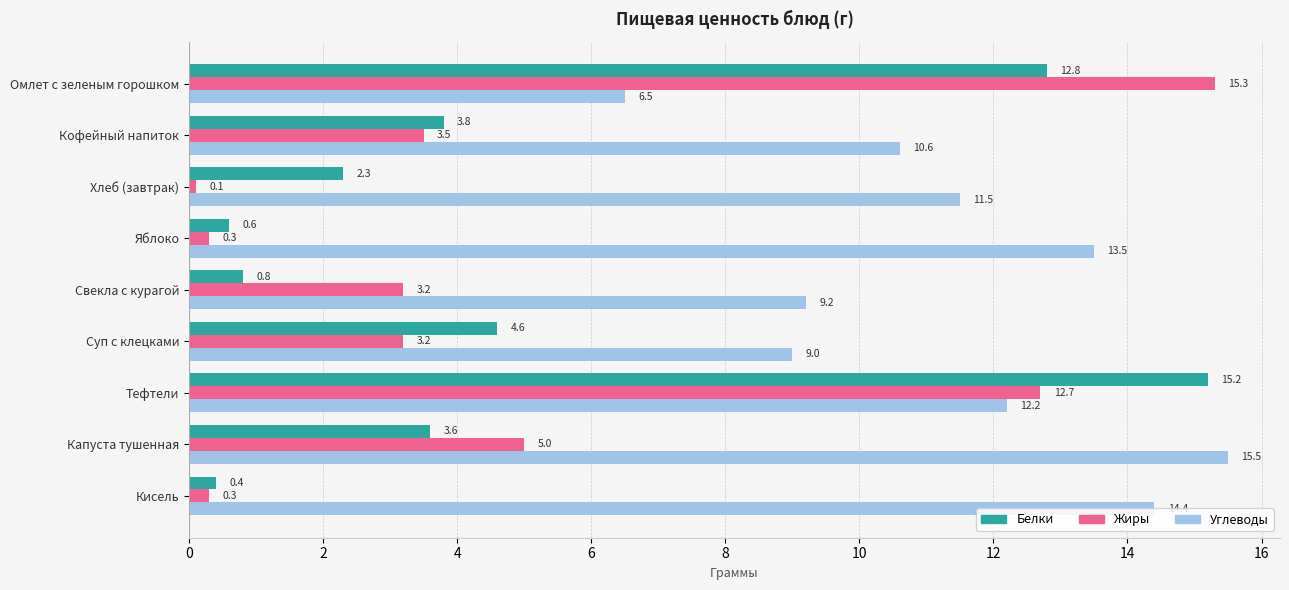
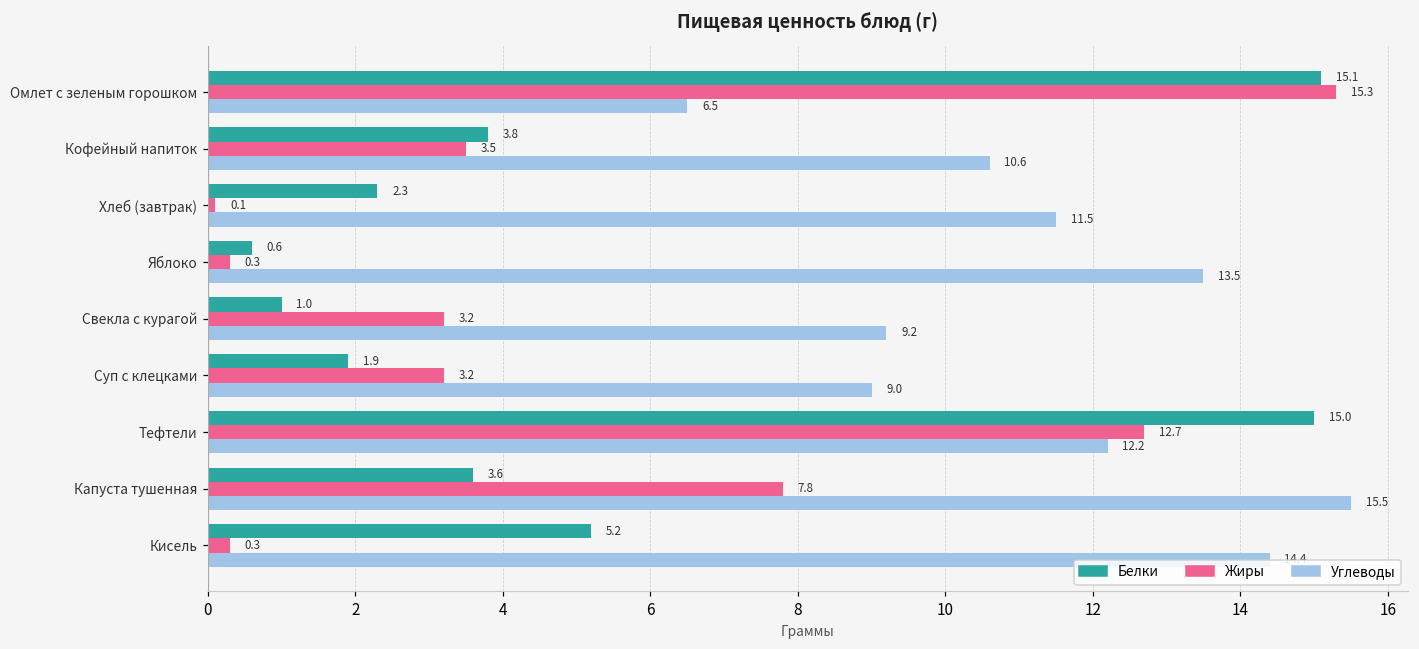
Белки, Омлет с зеленым горошком: 12.8 -> 15.1
Белки, Свекла с курагой: 0.8 -> 1.0
Белки, Суп с клецками: 4.6 -> 1.9
Белки, Тефтели: 15.2 -> 15.0
Жиры, Капуста тушенная: 5.0 -> 7.8
Белки, Кисель: 0.4 -> 5.2
